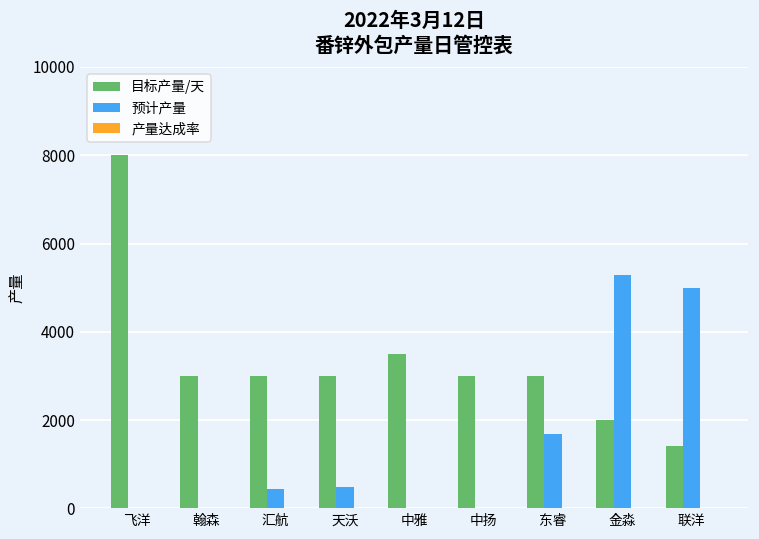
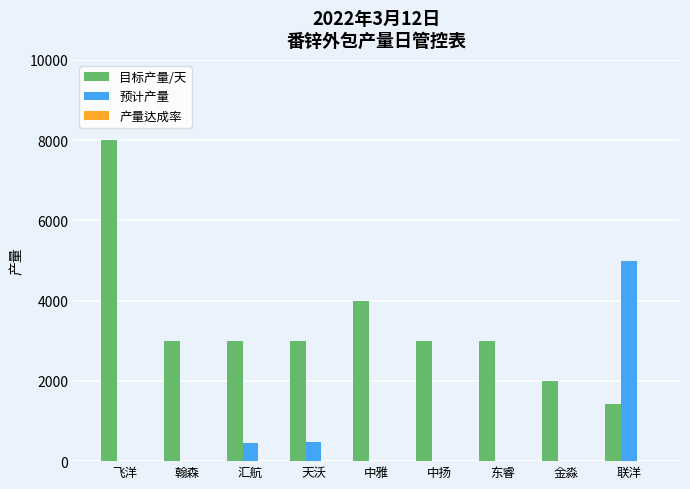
目标产量/天, 中雅: 3500 -> 4000
预计产量, 东睿: 1700 -> 0
预计产量, 金淼: 5300 -> 0
